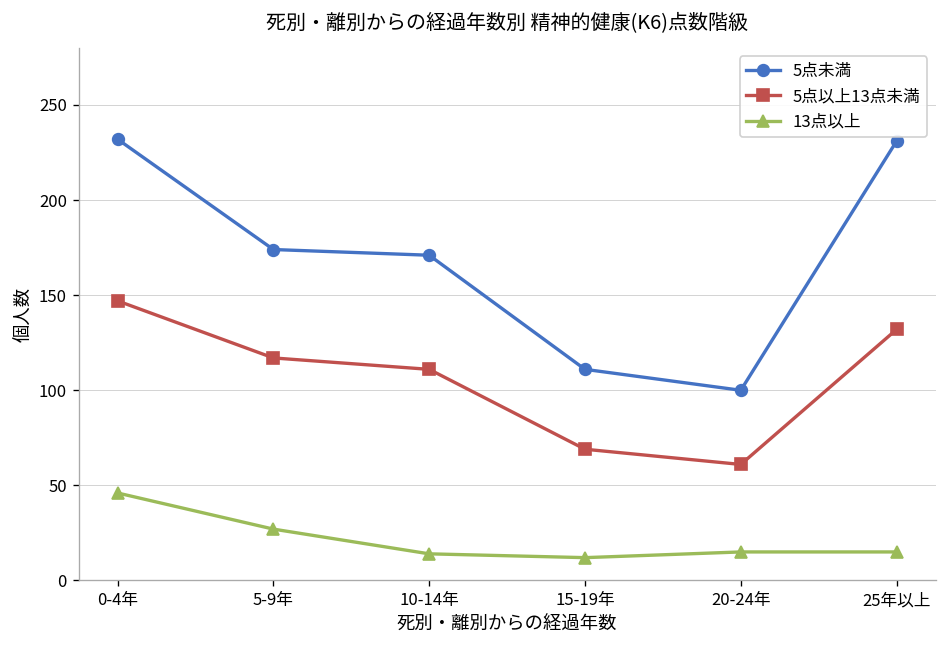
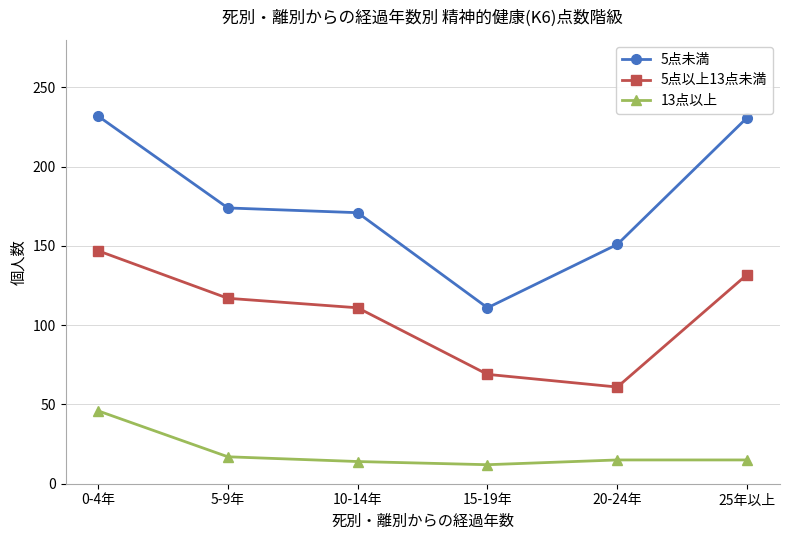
13点以上, 5-9年: 27 -> 17
5点未満, 20-24年: 100 -> 151
